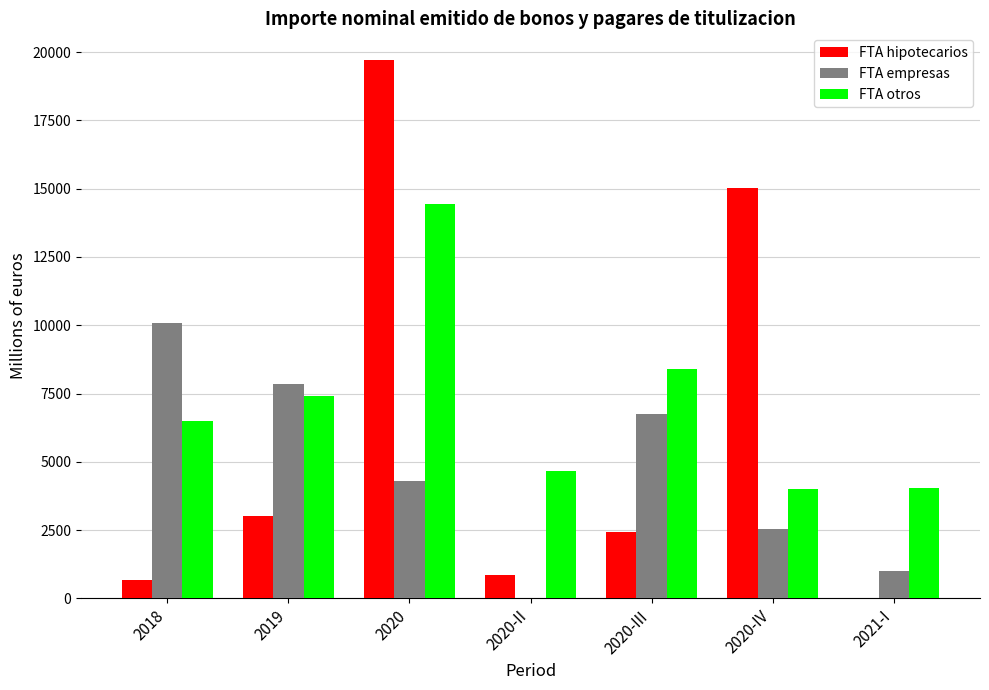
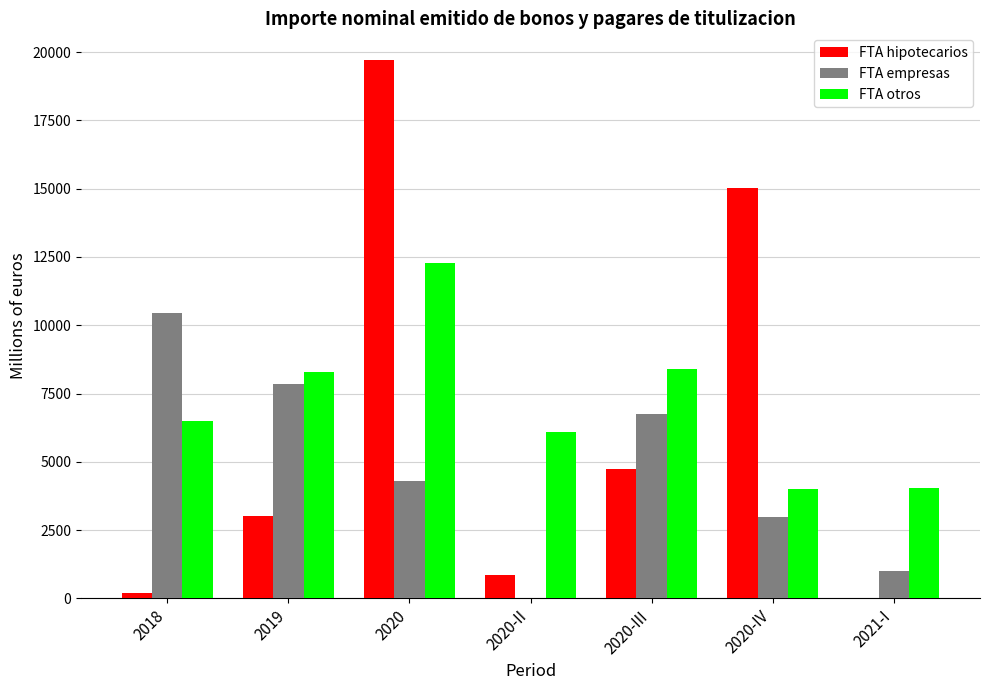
FTA hipotecarios, 2018: 700 -> 200
FTA empresas, 2018: 10100 -> 10400
FTA otros, 2019: 7400 -> 8300
FTA otros, 2020: 14500 -> 12300
FTA otros, 2020-II: 4700 -> 6100
FTA hipotecarios, 2020-III: 2400 -> 4700
FTA empresas, 2020-IV: 2600 -> 3000
